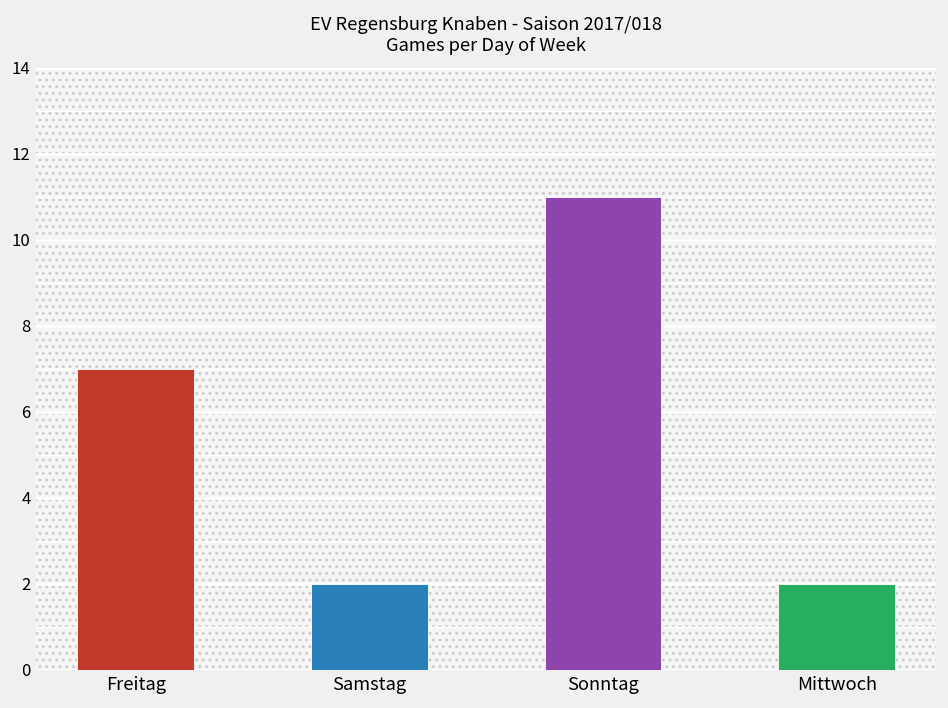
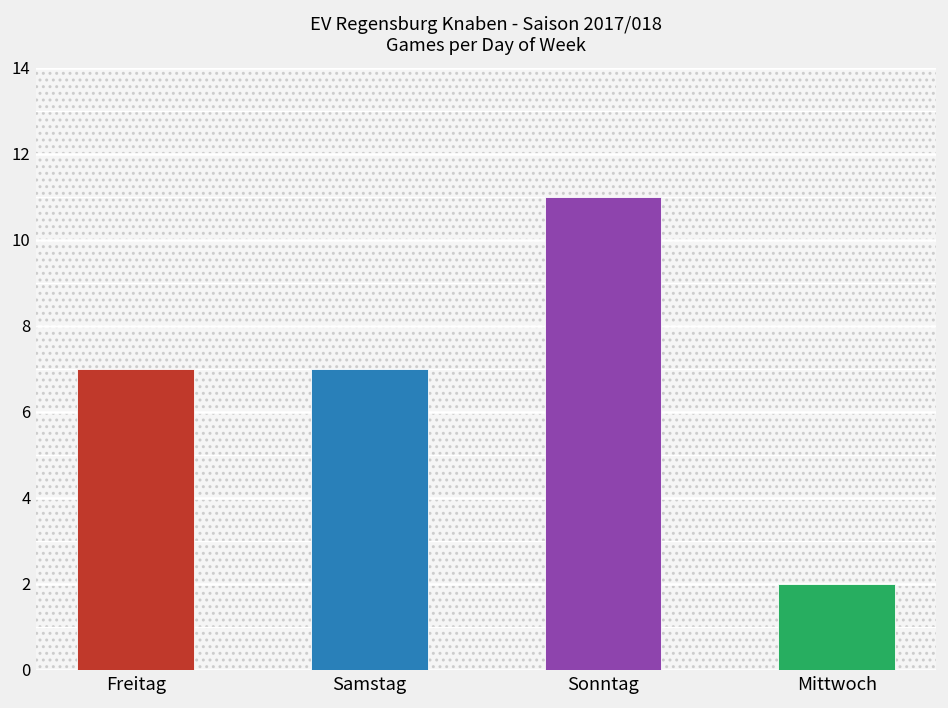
Samstag: 2 -> 7
